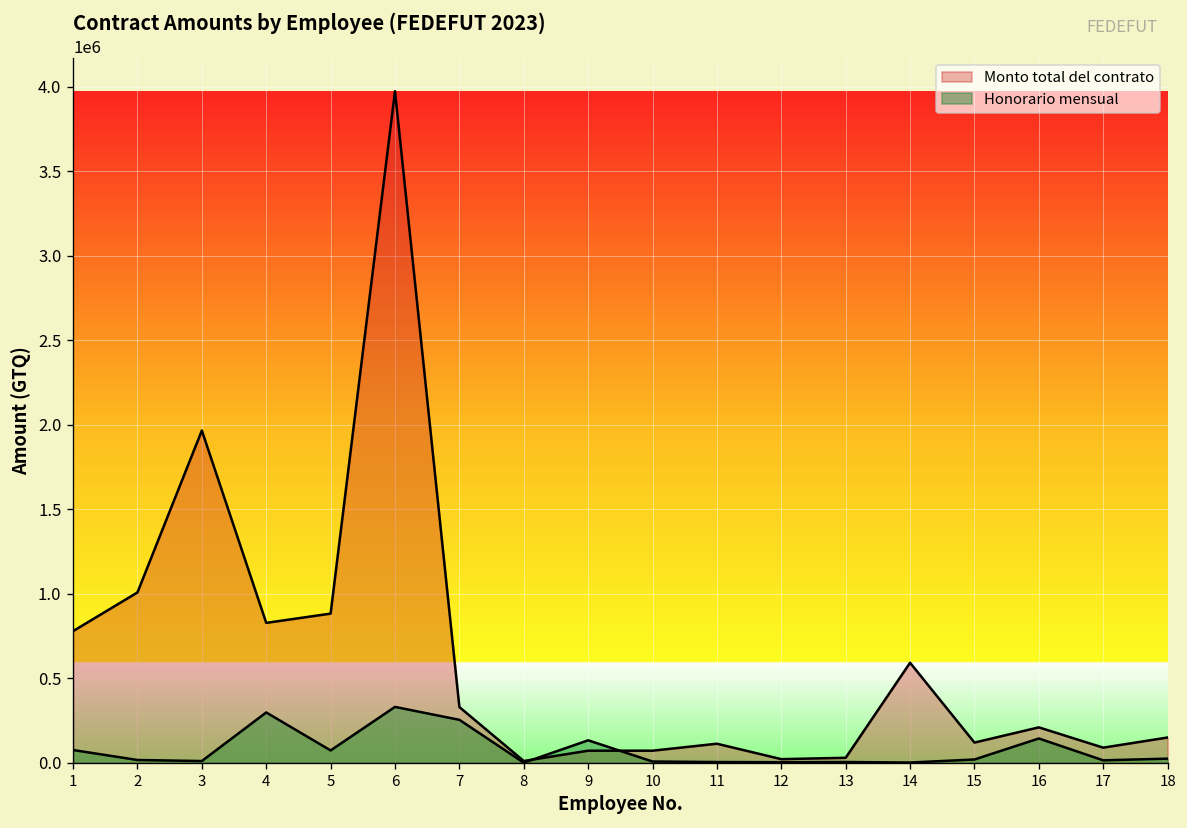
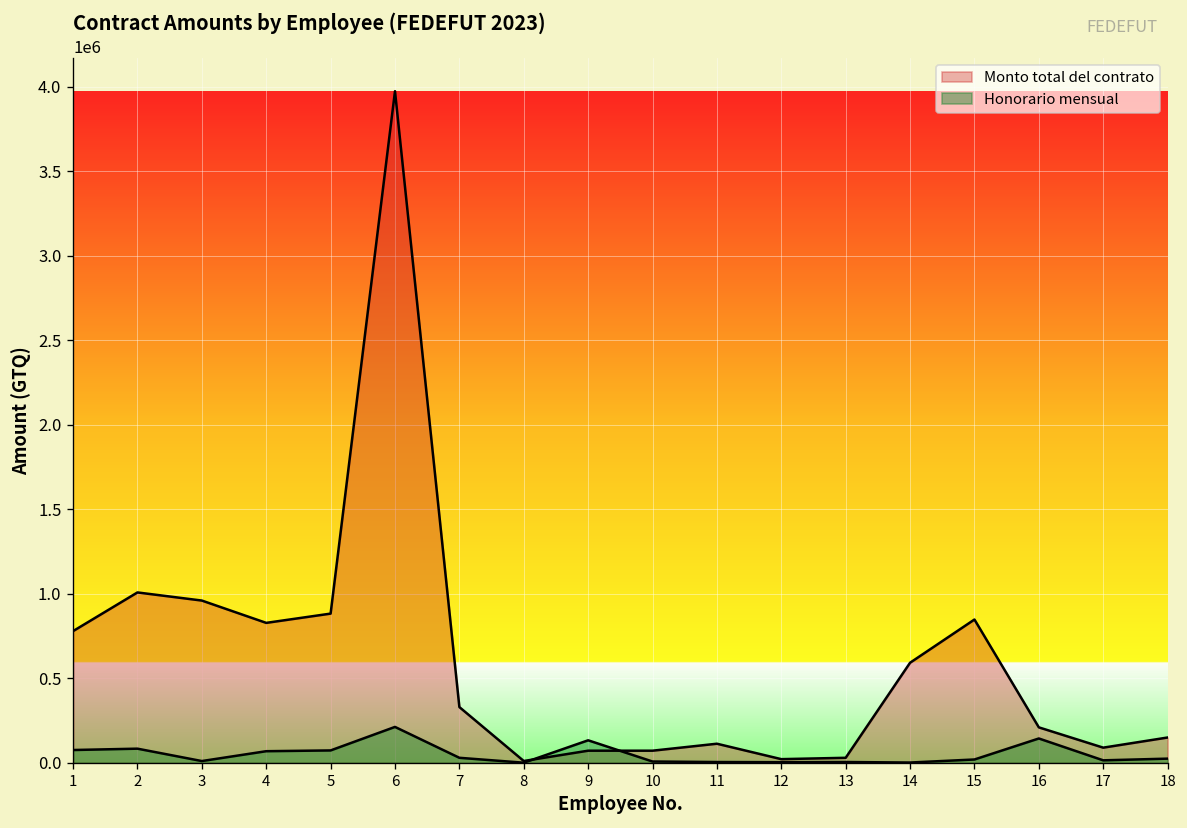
Honorario mensual, 2: 20000 -> 80000
Monto total del contrato, 3: 1970000 -> 960000
Honorario mensual, 4: 300000 -> 70000
Honorario mensual, 6: 330000 -> 210000
Honorario mensual, 7: 250000 -> 30000
Monto total del contrato, 15: 120000 -> 850000
